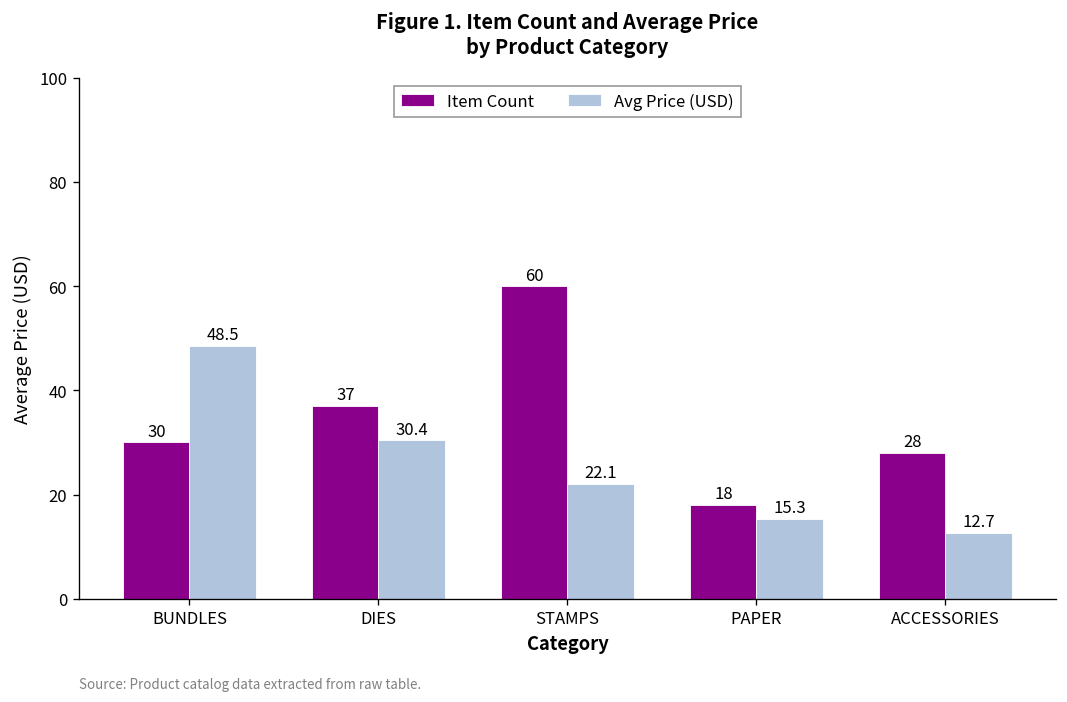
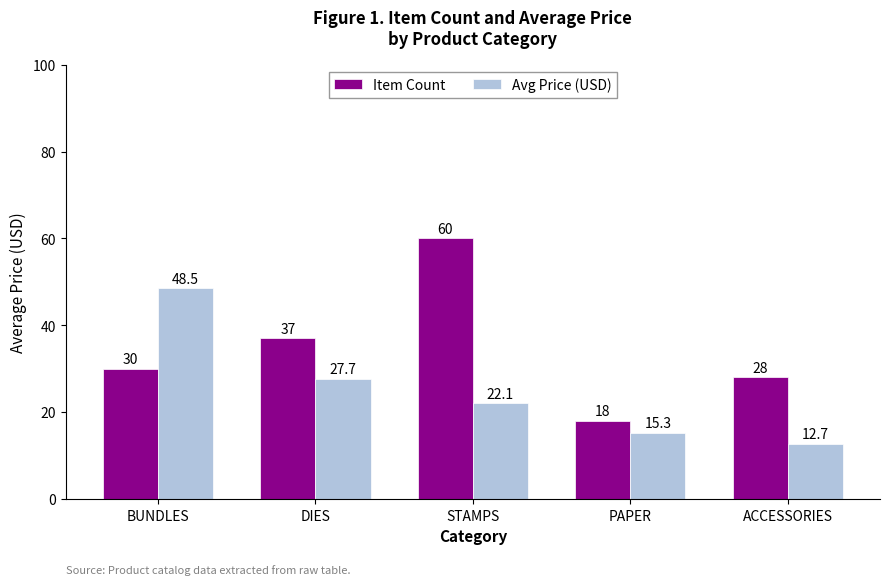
Avg Price (USD), DIES: 30.4 -> 27.7
